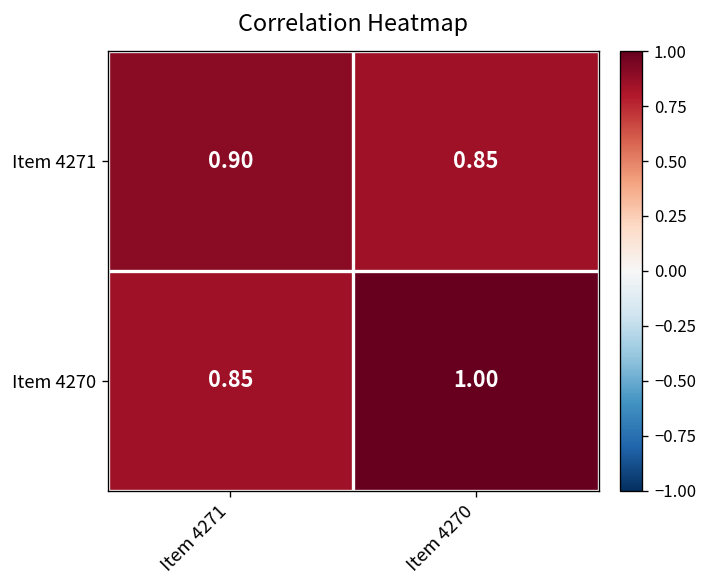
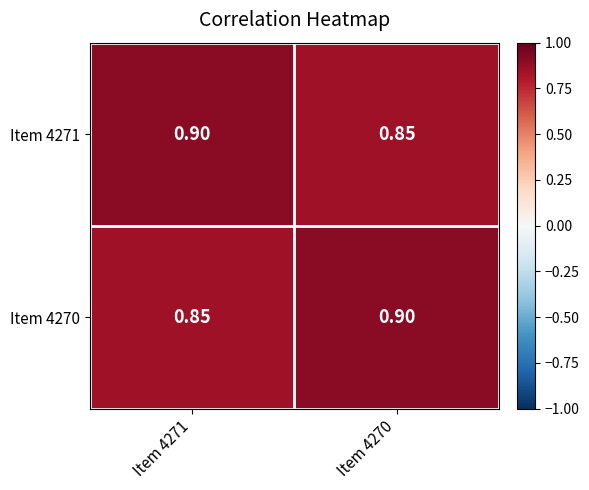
Item 4270, Item 4270: 1.00 -> 0.90
